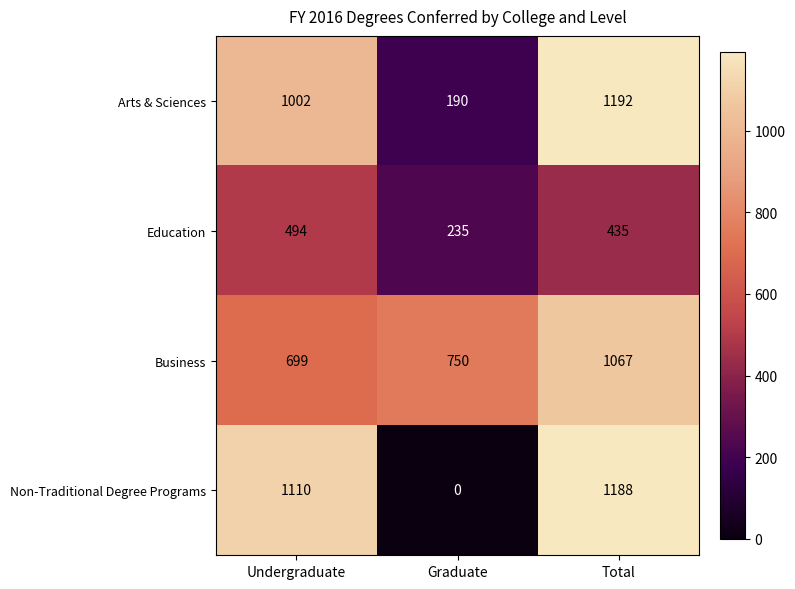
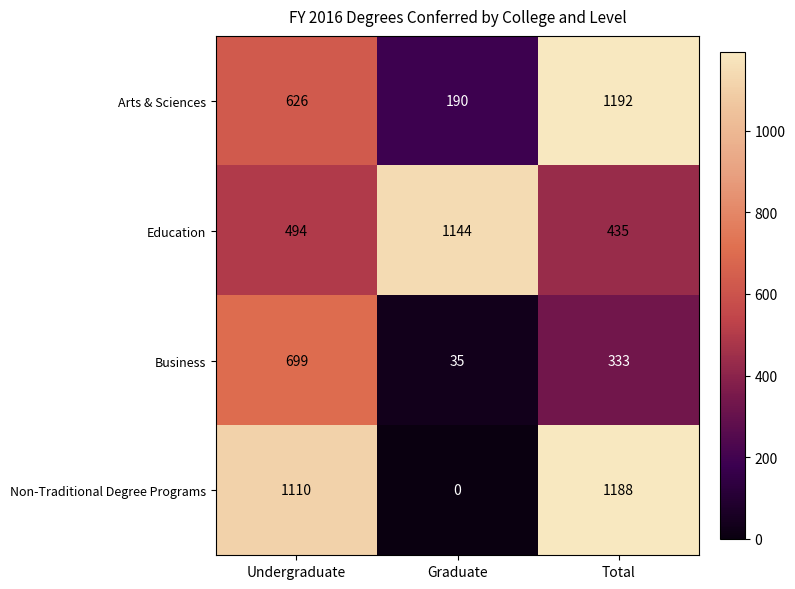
Arts & Sciences, Undergraduate: 1002 -> 626
Education, Graduate: 235 -> 1144
Business, Graduate: 750 -> 35
Business, Total: 1067 -> 333
